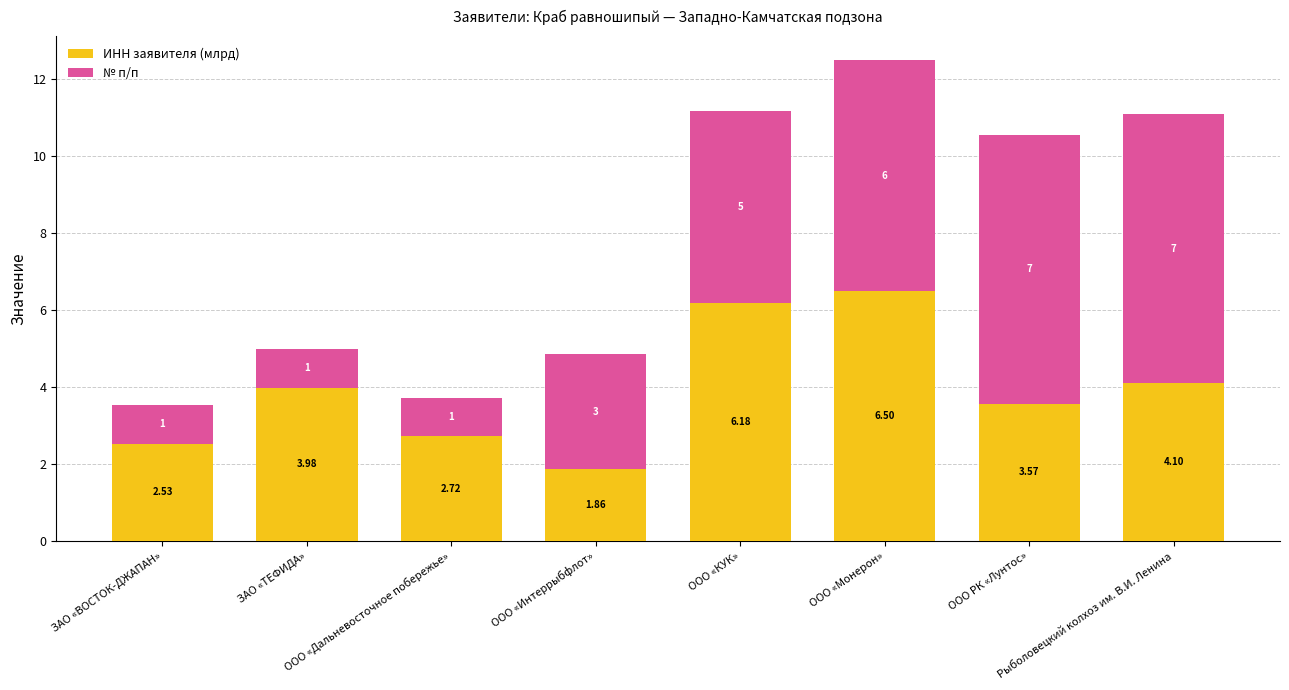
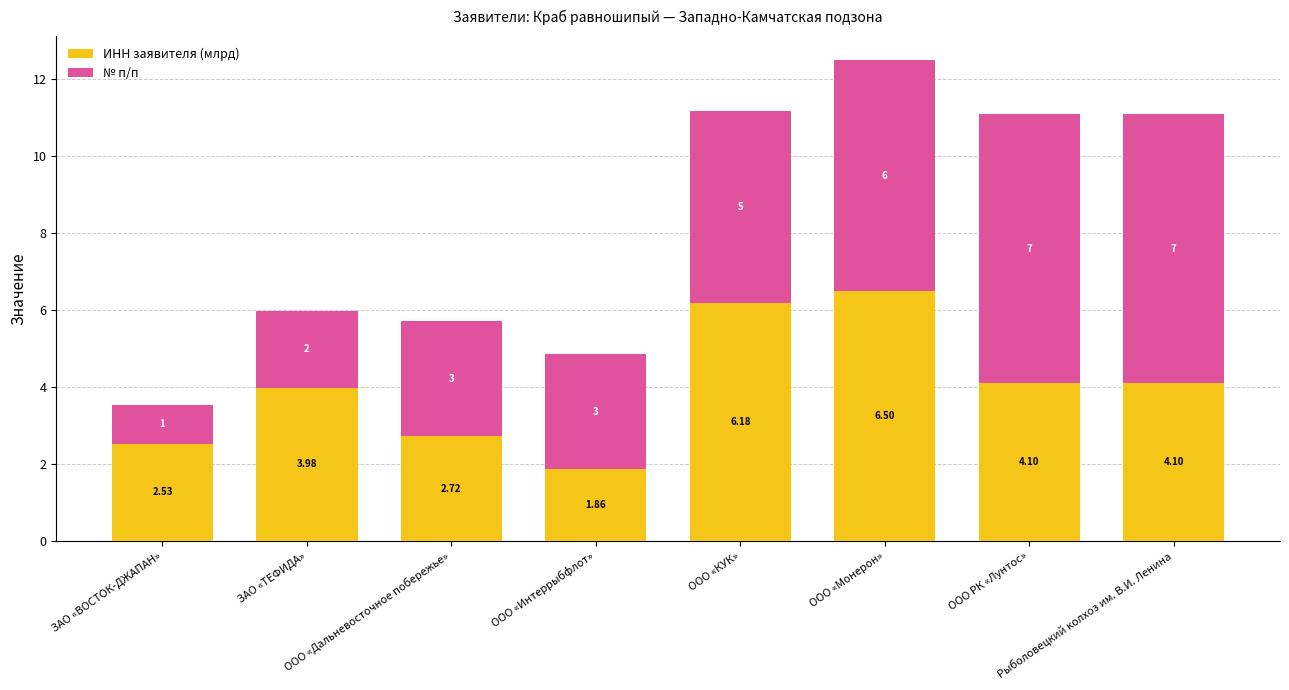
№ п/п, ЗАО «ТЕФИДА»: 1 -> 2
№ п/п, ООО «Дальневосточное побережье»: 1 -> 3
ИНН заявителя (млрд), ООО РК «Лунтос»: 3.57 -> 4.10
